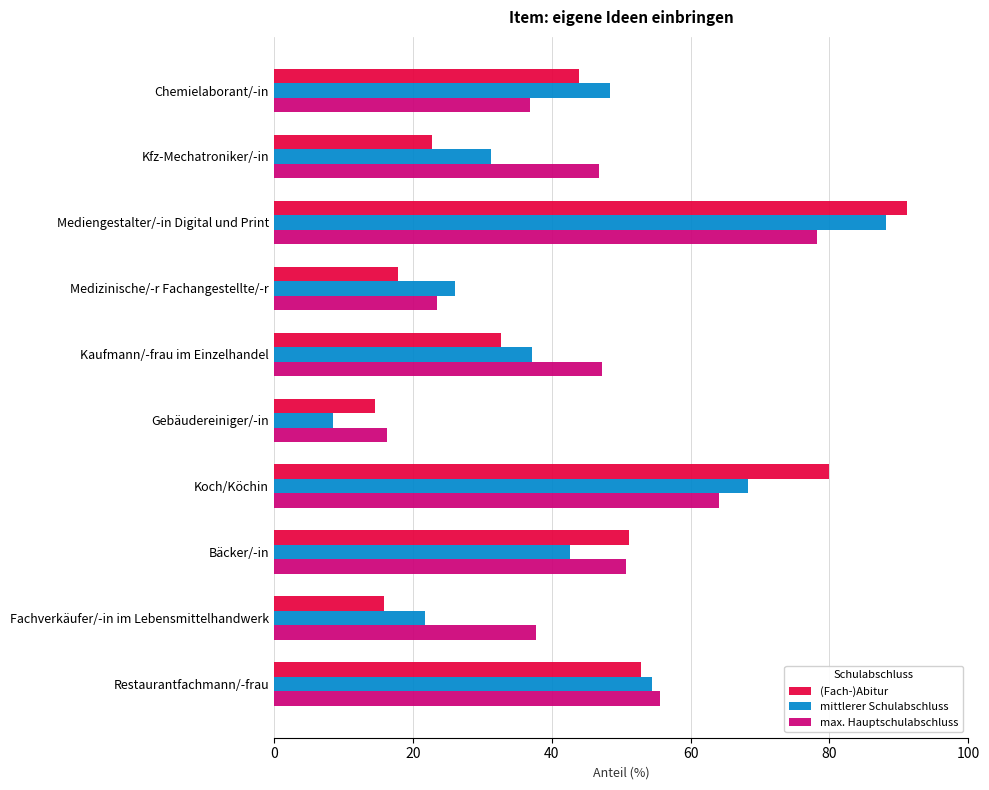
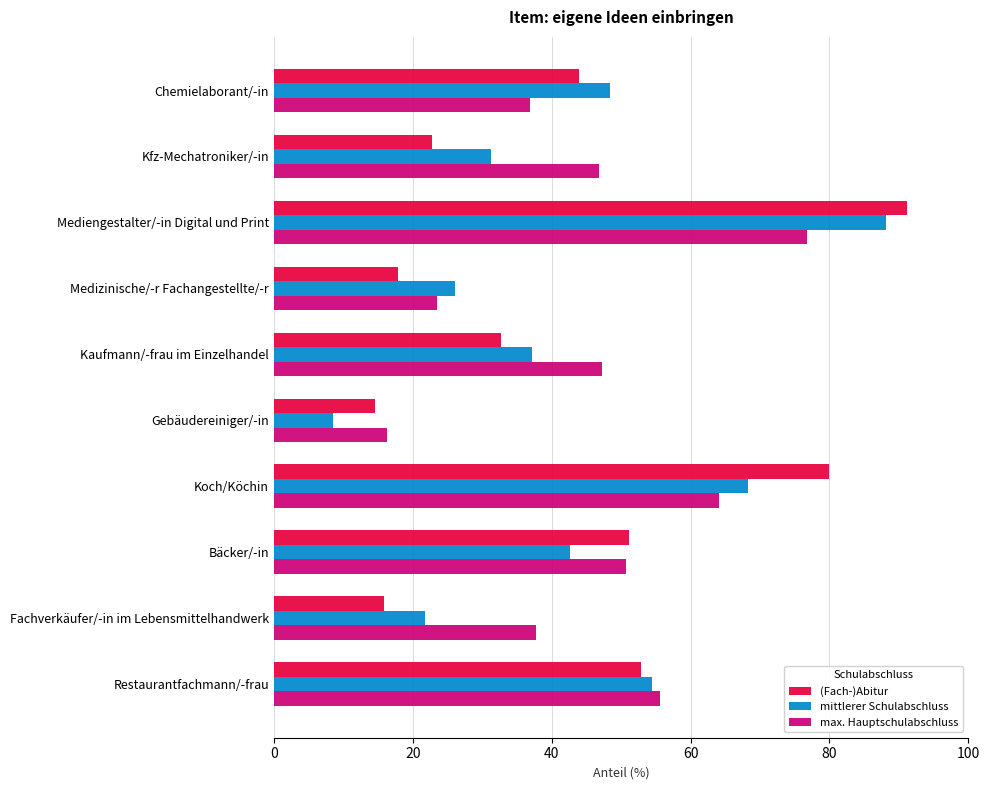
max. Hauptschulabschluss, Mediengestalter/-in Digital und Print: 78 -> 77
